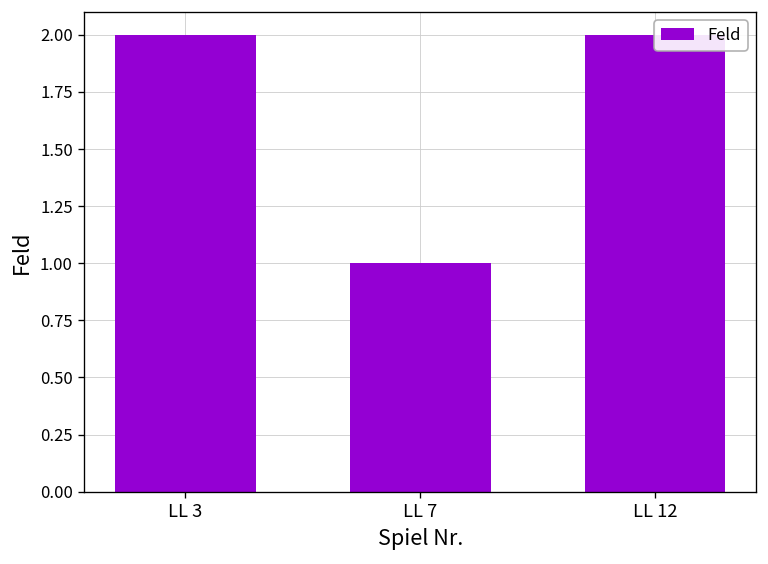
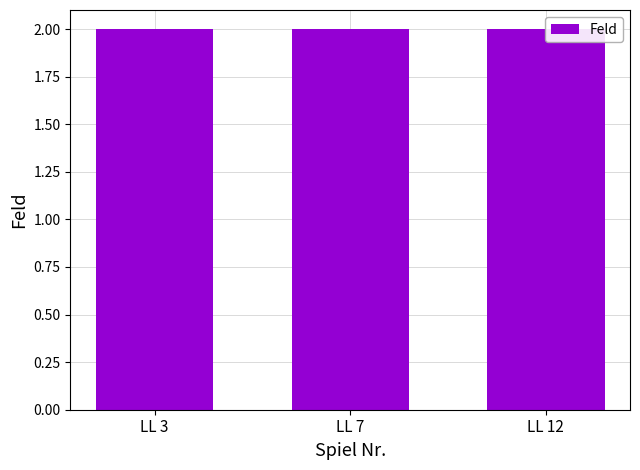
LL 7: 1 -> 2
